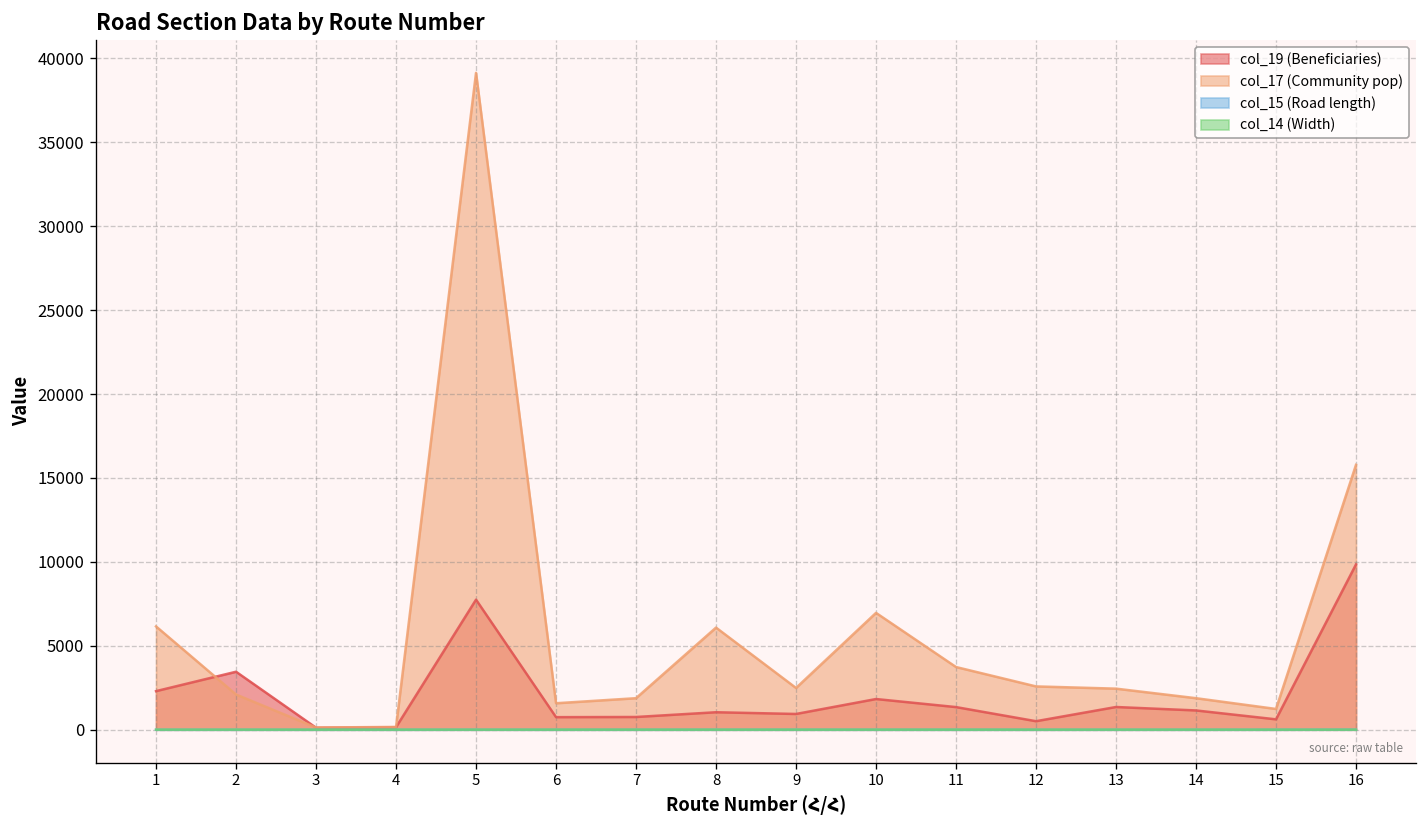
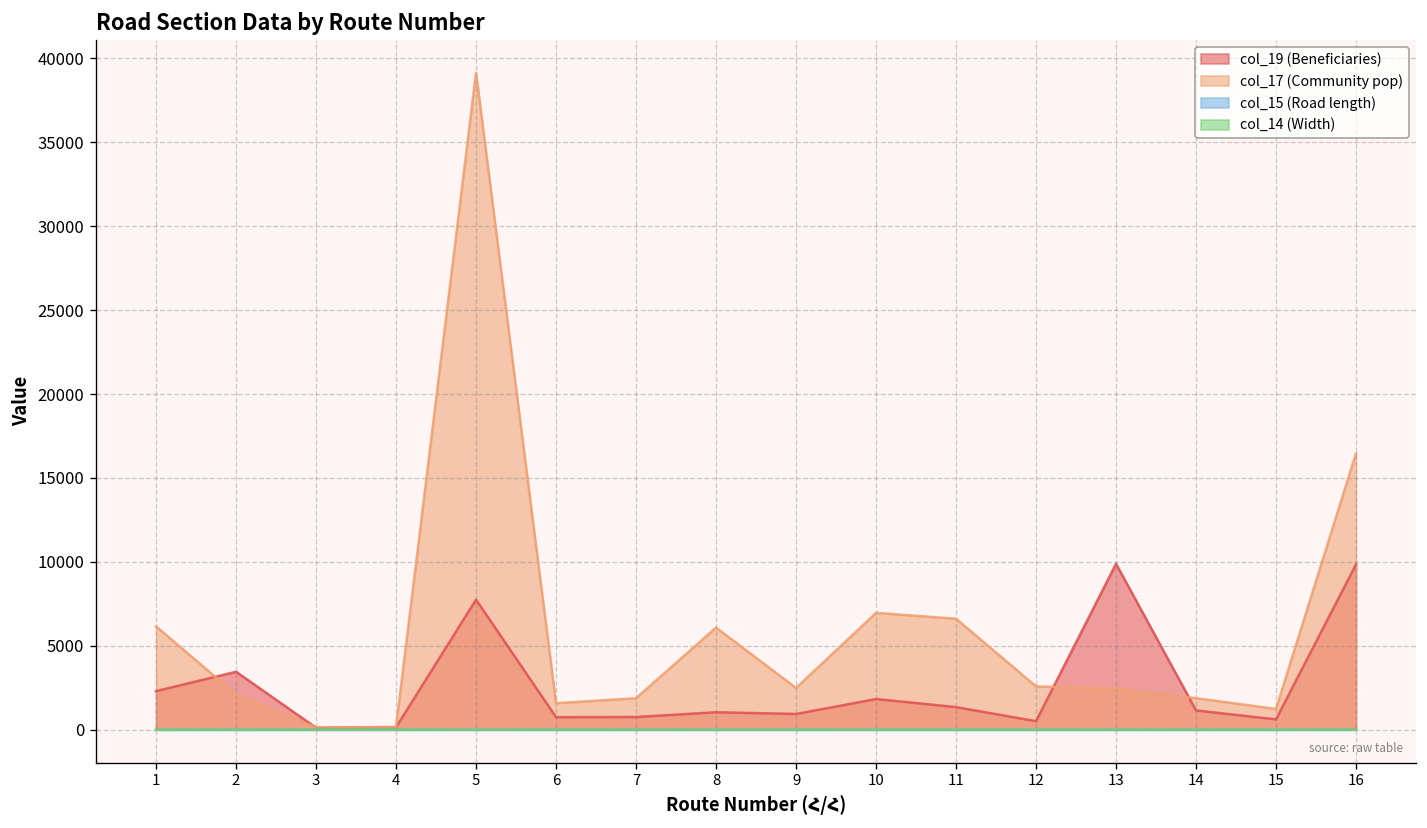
col_17 (Community pop), 11: 3700 -> 6600
col_19 (Beneficiaries), 13: 1400 -> 9900
col_17 (Community pop), 16: 15800 -> 16500
